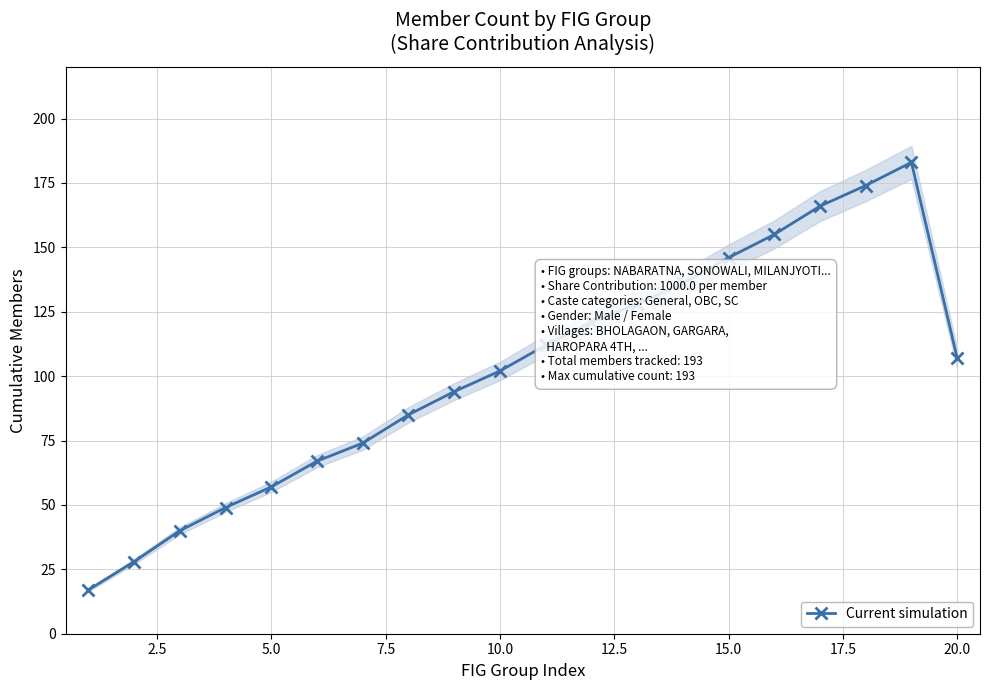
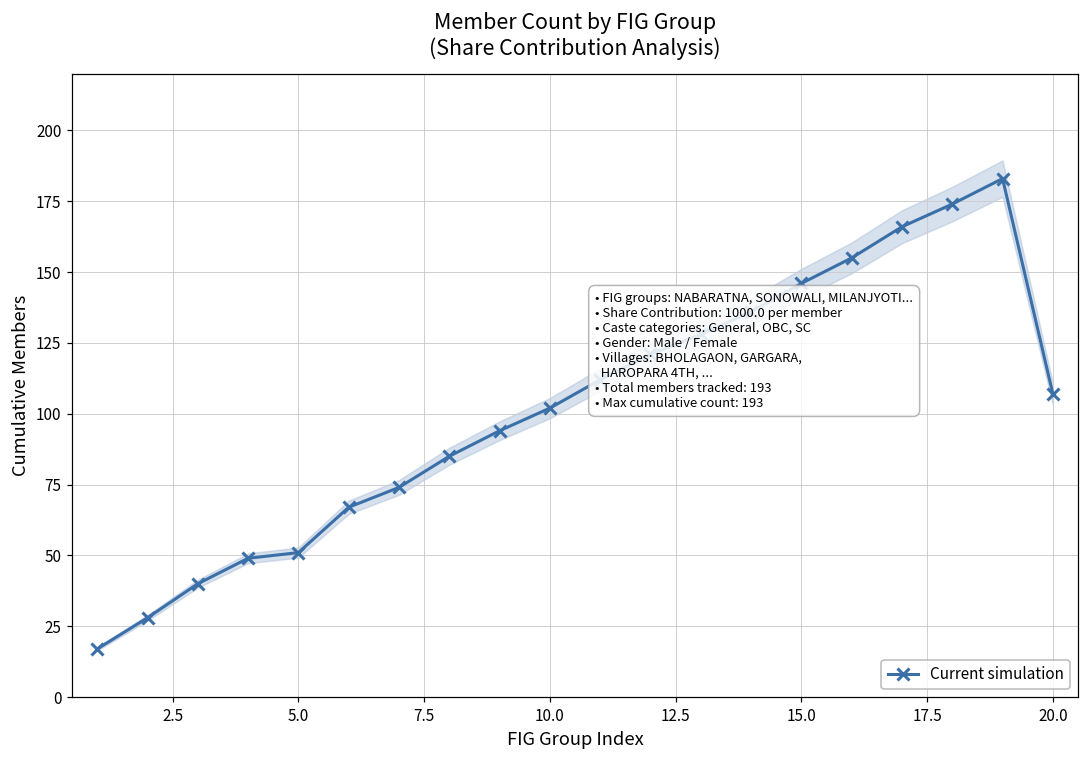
Current simulation, 5.0: 57 -> 51
